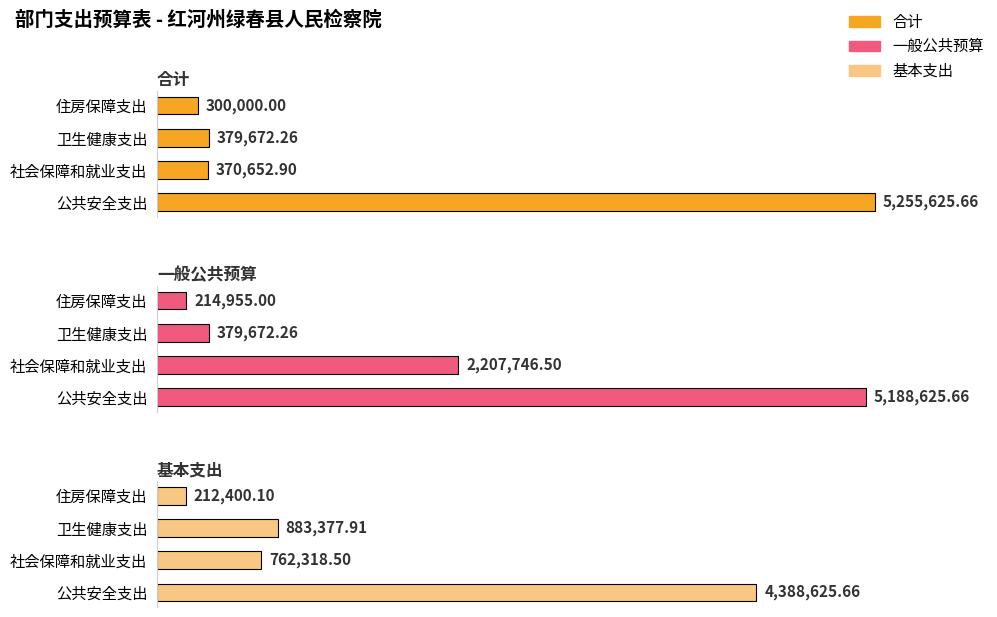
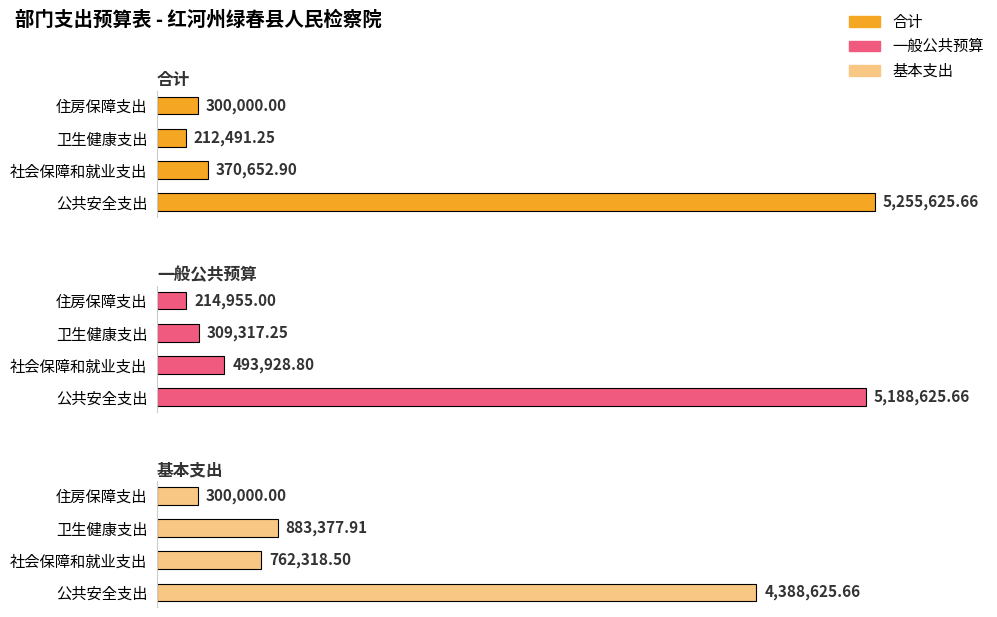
合计, 卫生健康支出: 379,672.26 -> 212,491.25
一般公共预算, 卫生健康支出: 379,672.26 -> 309,317.25
一般公共预算, 社会保障和就业支出: 2,207,746.50 -> 493,928.80
基本支出, 住房保障支出: 212,400.10 -> 300,000.00
